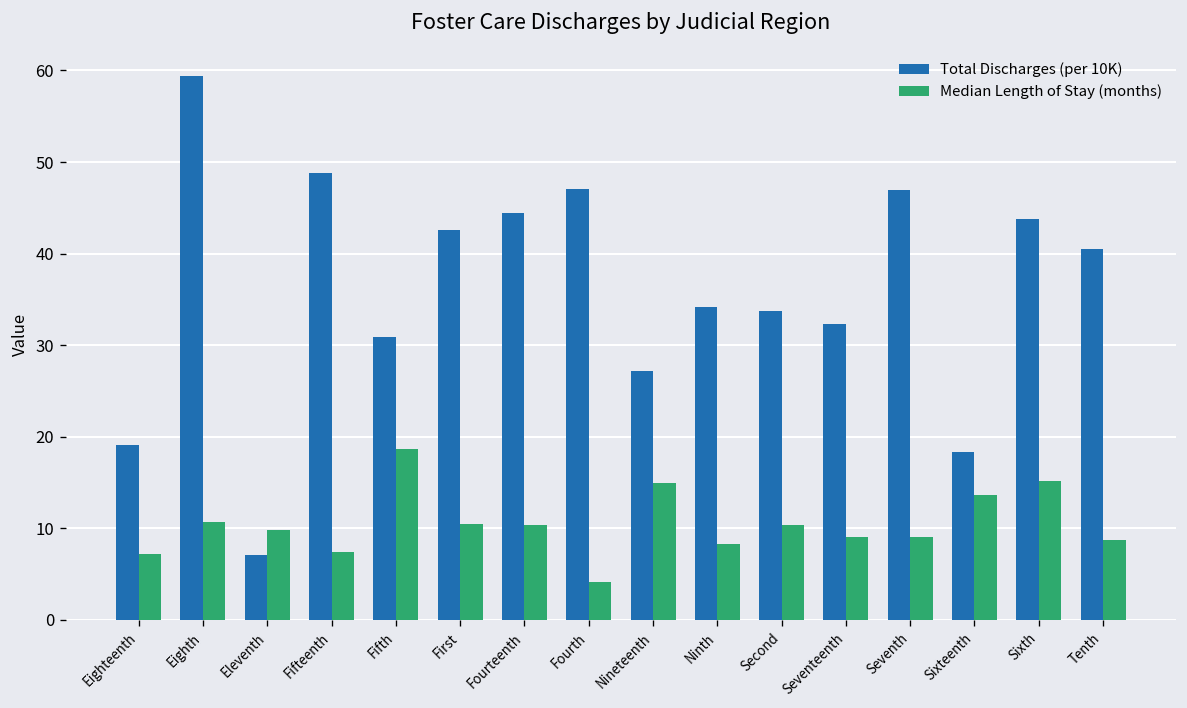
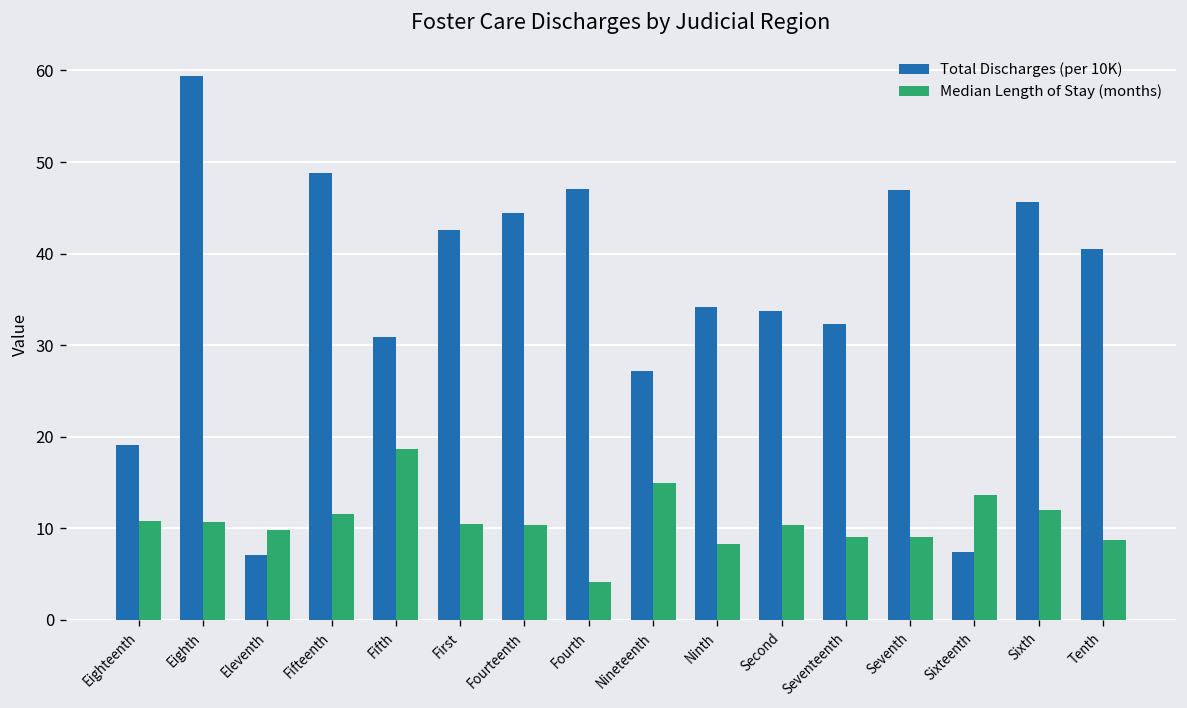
Median Length of Stay (months), Eighteenth: 7 -> 11
Median Length of Stay (months), Fifteenth: 7 -> 12
Total Discharges (per 10K), Sixteenth: 18 -> 7
Total Discharges (per 10K), Sixth: 44 -> 46
Median Length of Stay (months), Sixth: 15 -> 12
